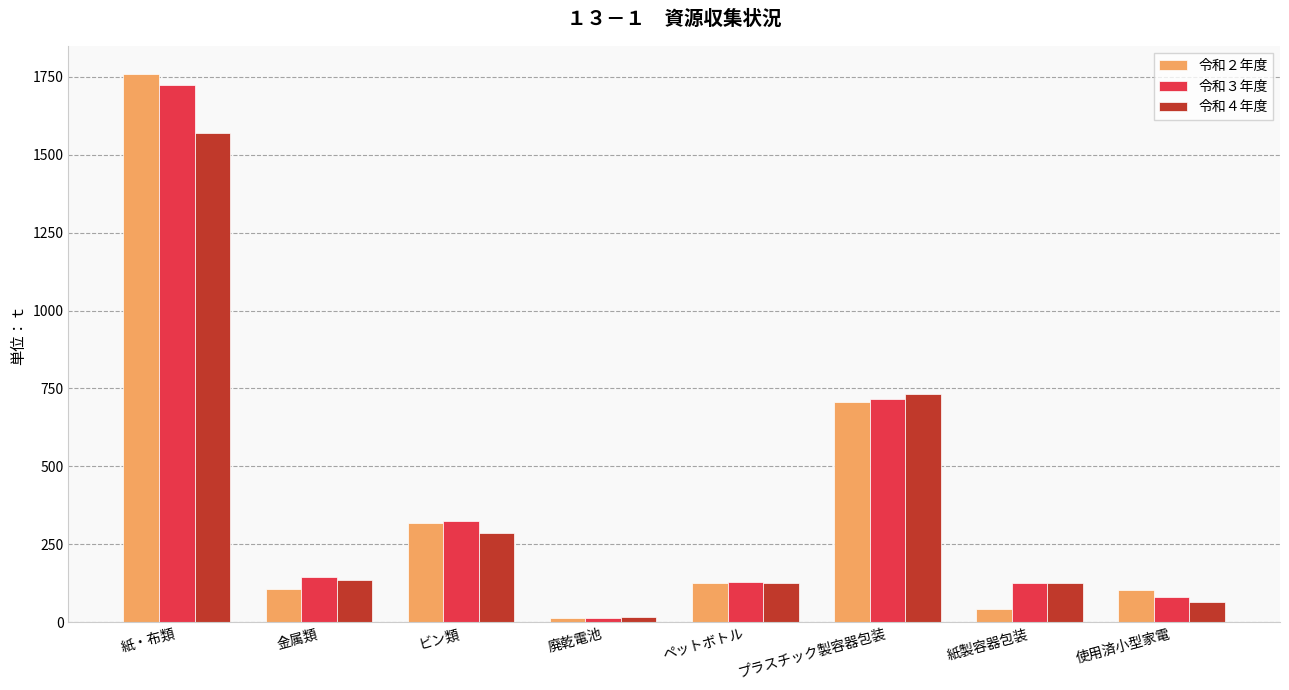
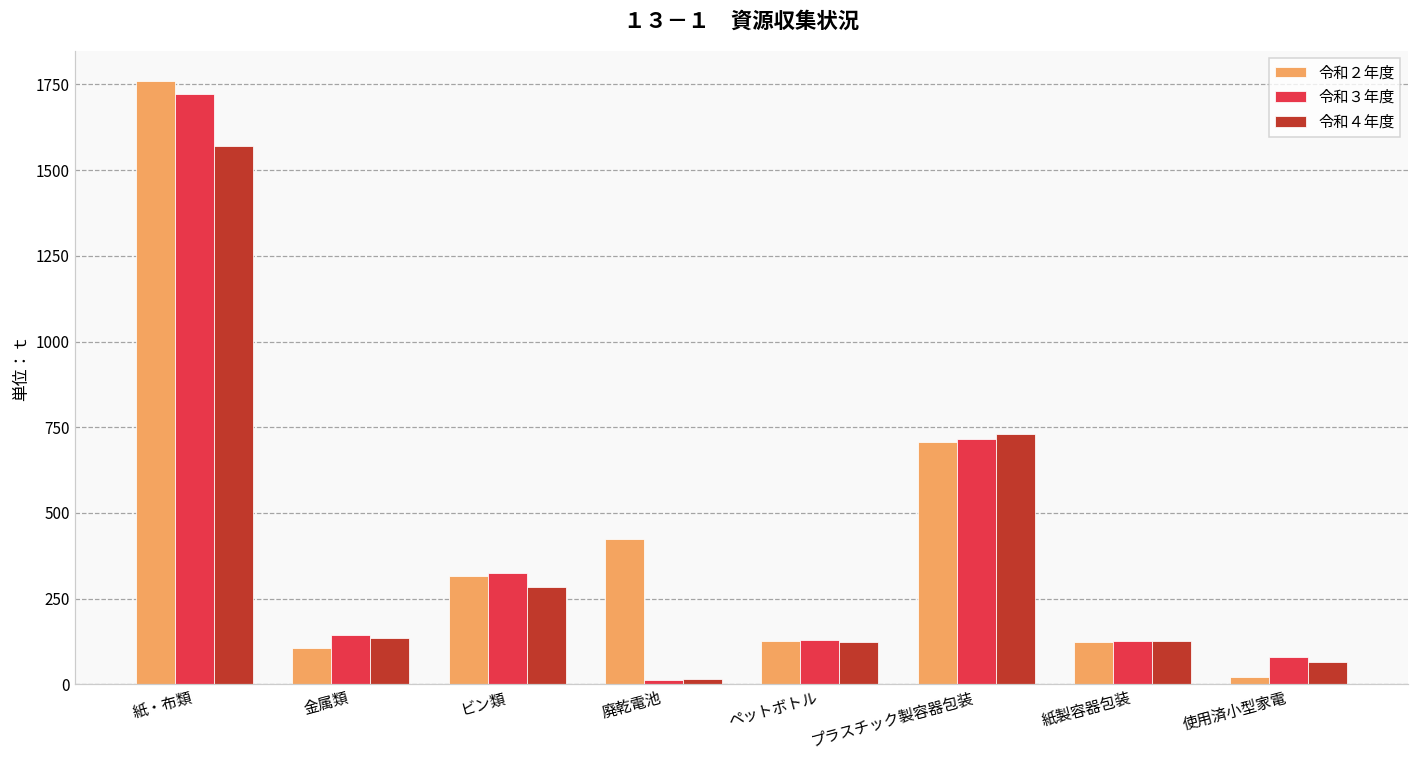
令和２年度, 廃乾電池: 10 -> 420
令和２年度, 紙製容器包装: 40 -> 120
令和２年度, 使用済小型家電: 100 -> 20
